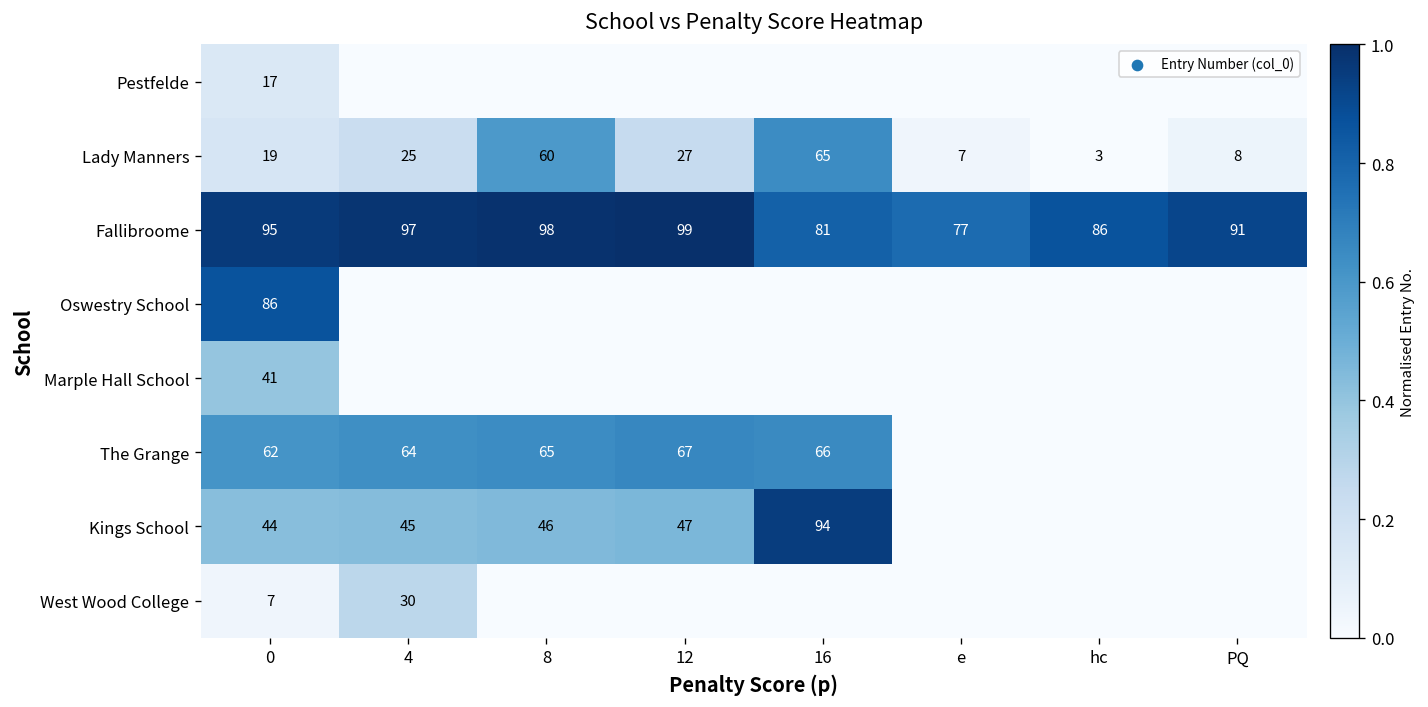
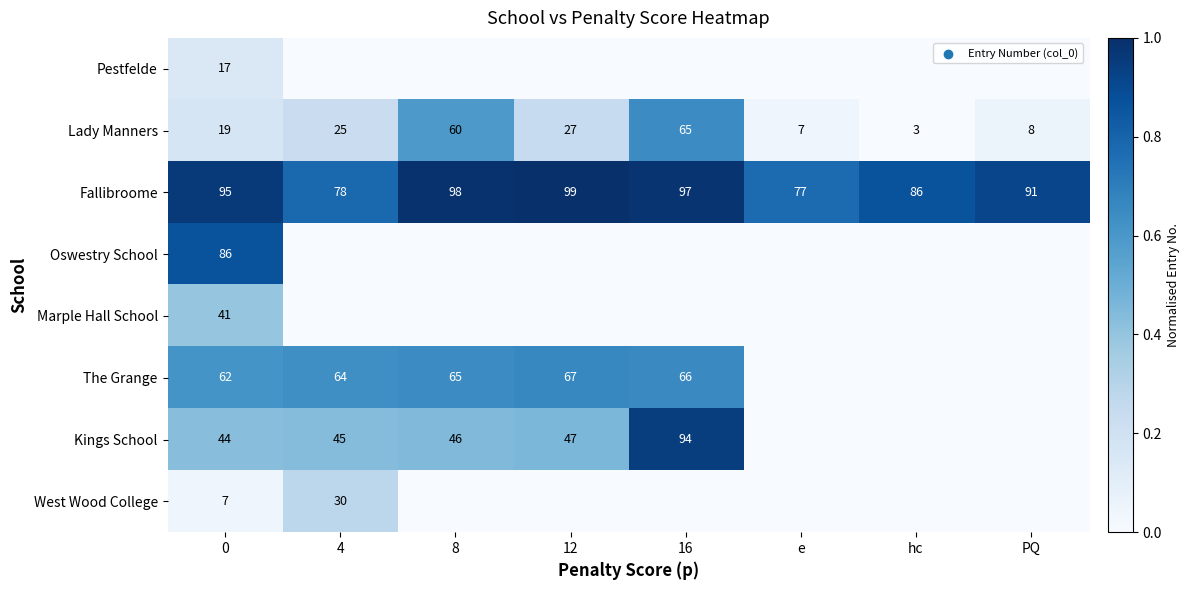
Fallibroome, 4: 97 -> 78
Fallibroome, 16: 81 -> 97
